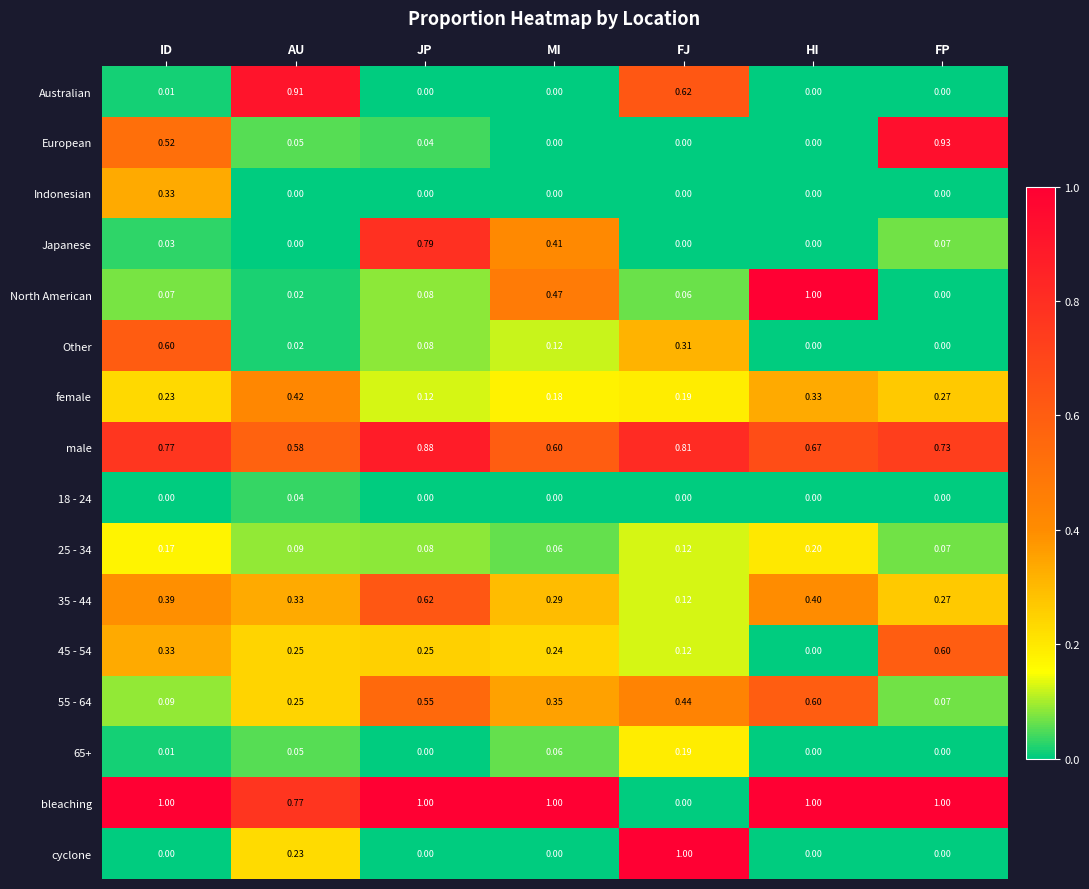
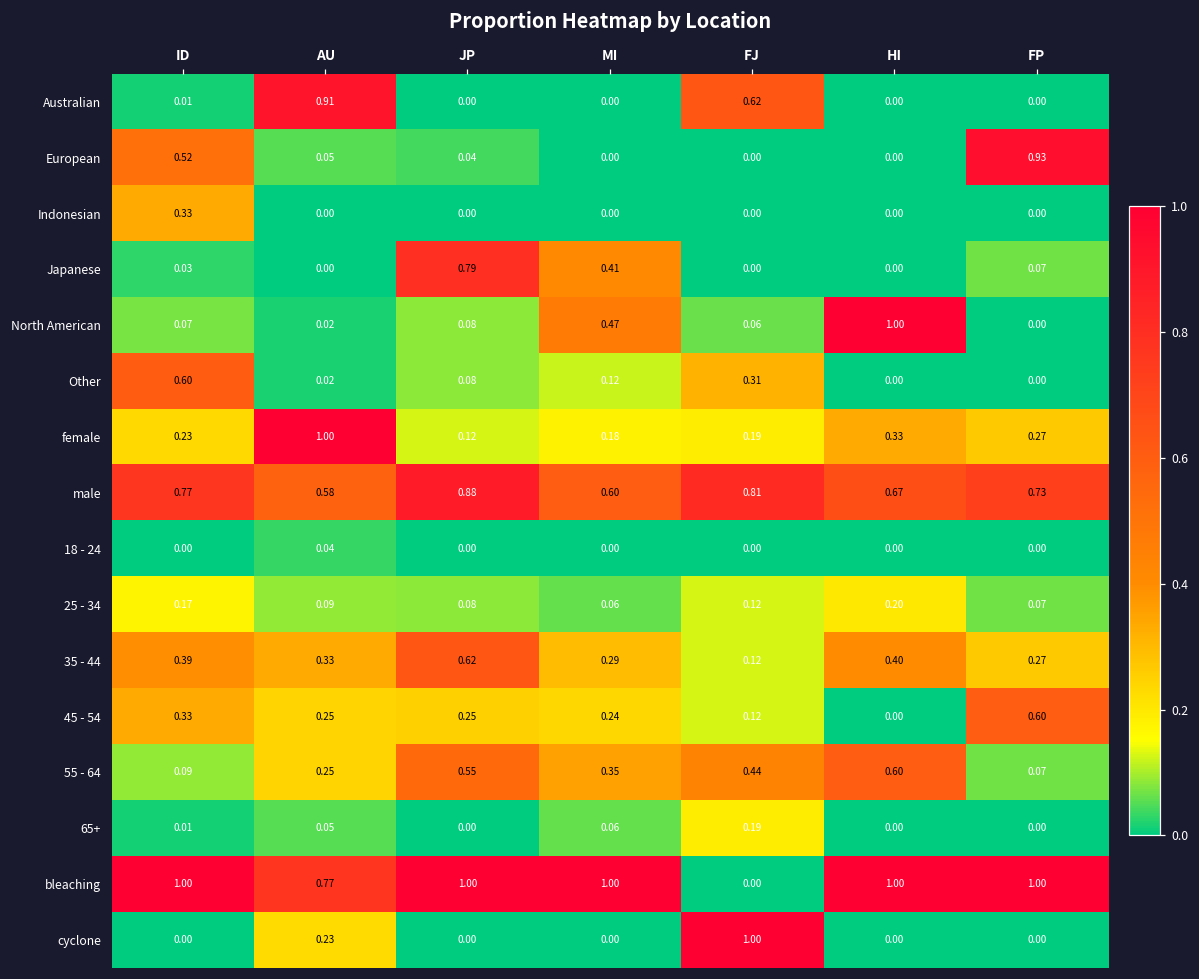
female, AU: 0.42 -> 1.00
